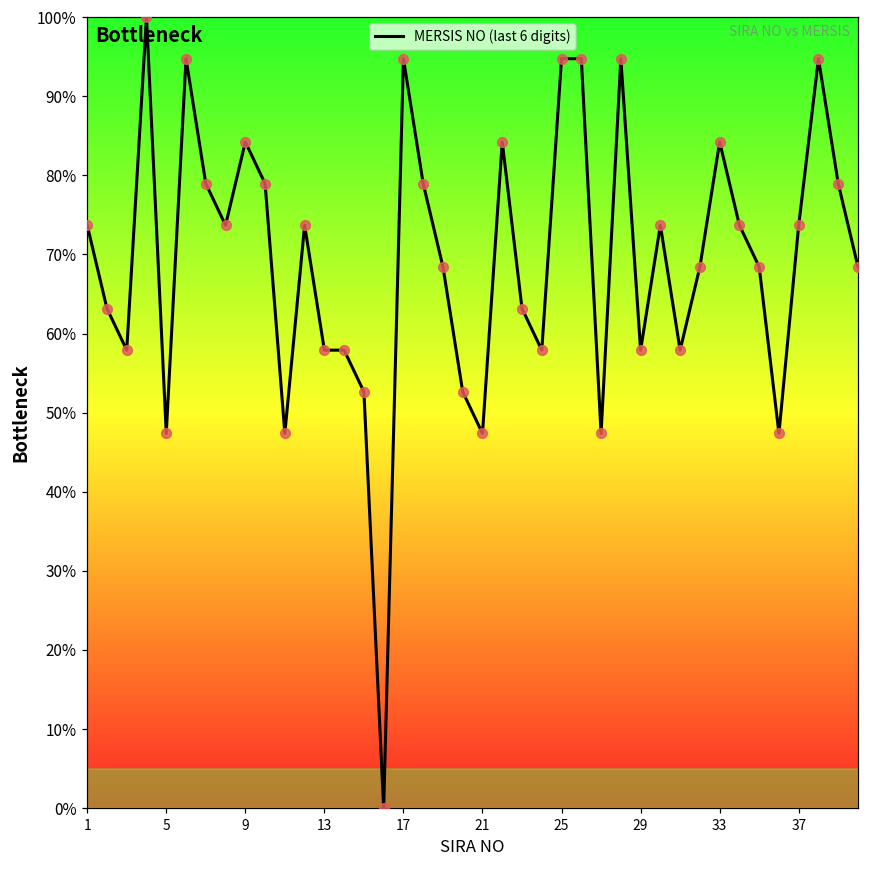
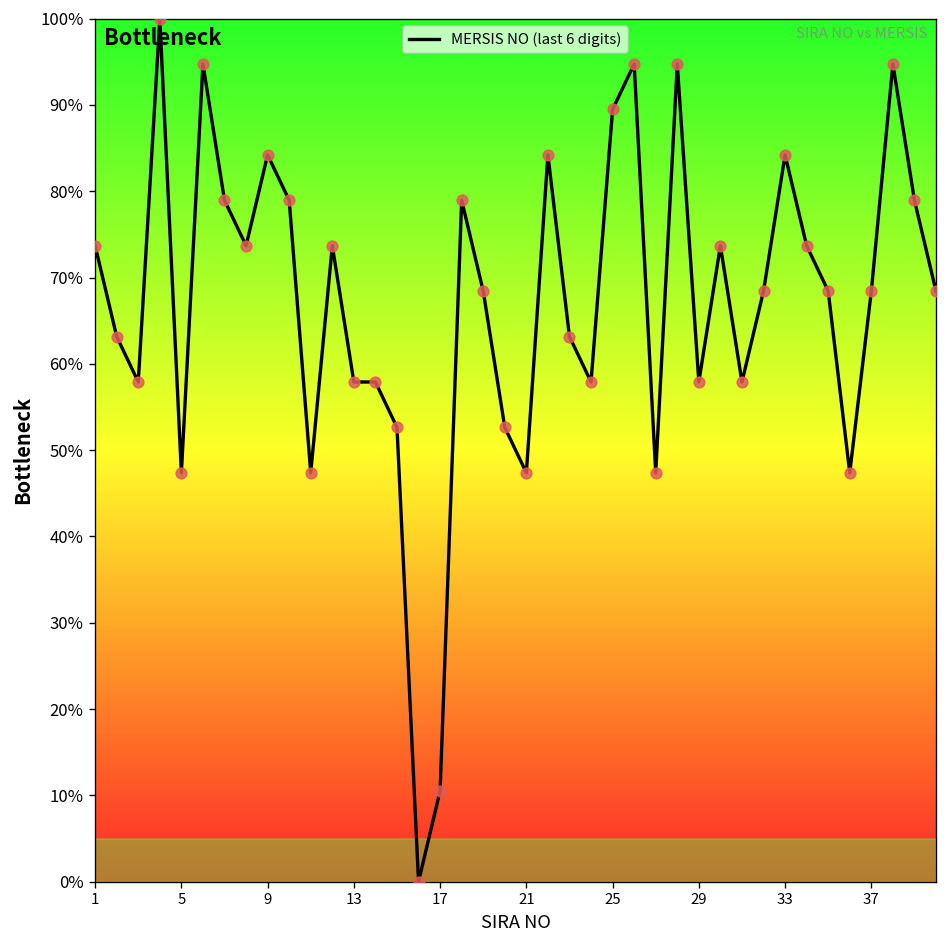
17: 95% -> 11%
25: 95% -> 89%
37: 74% -> 68%
